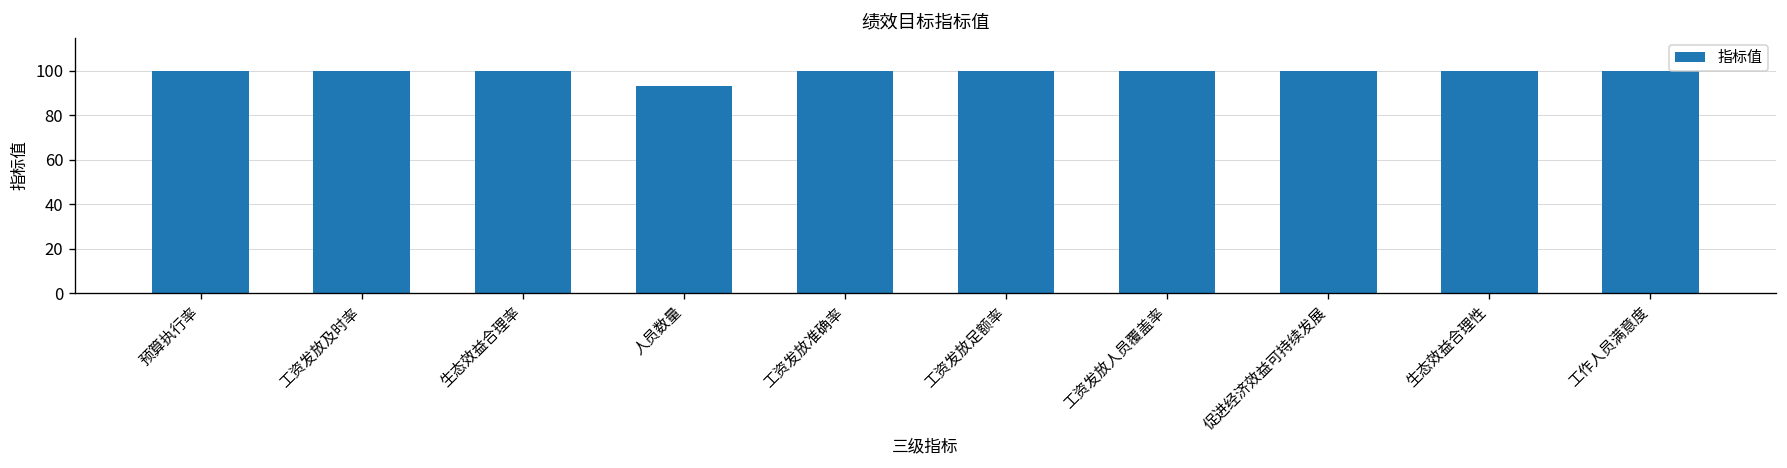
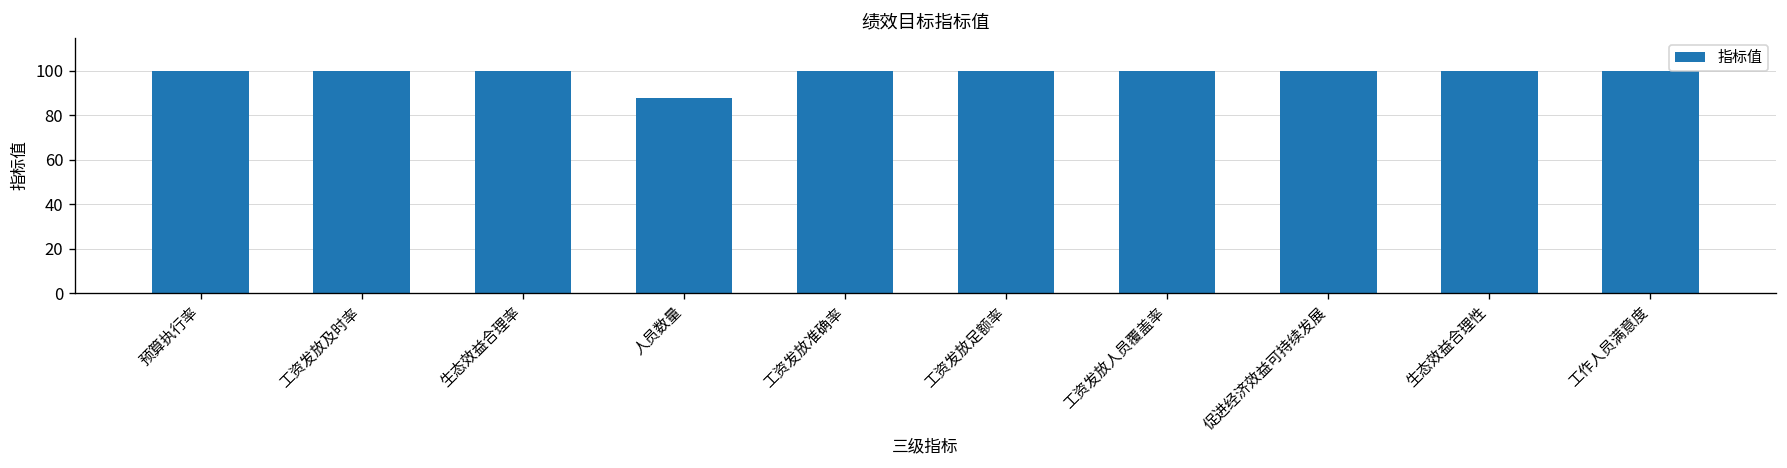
人员数量: 93 -> 88
